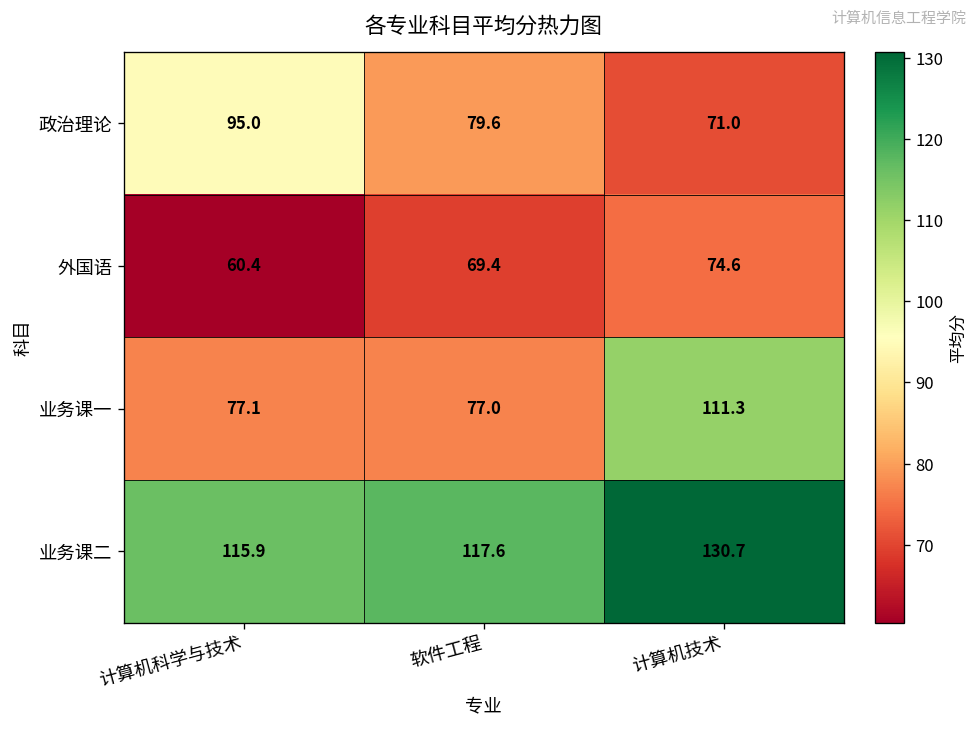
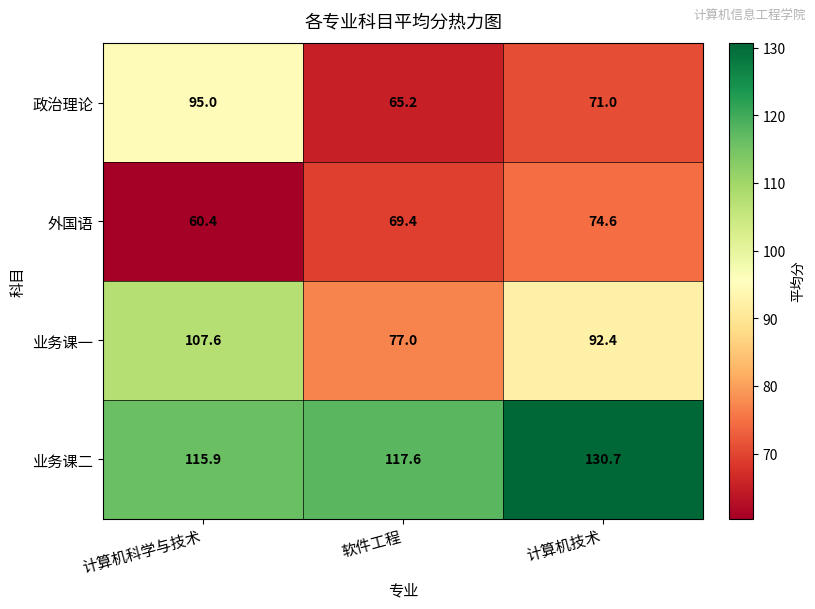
政治理论, 软件工程: 79.6 -> 65.2
业务课一, 计算机科学与技术: 77.1 -> 107.6
业务课一, 计算机技术: 111.3 -> 92.4
